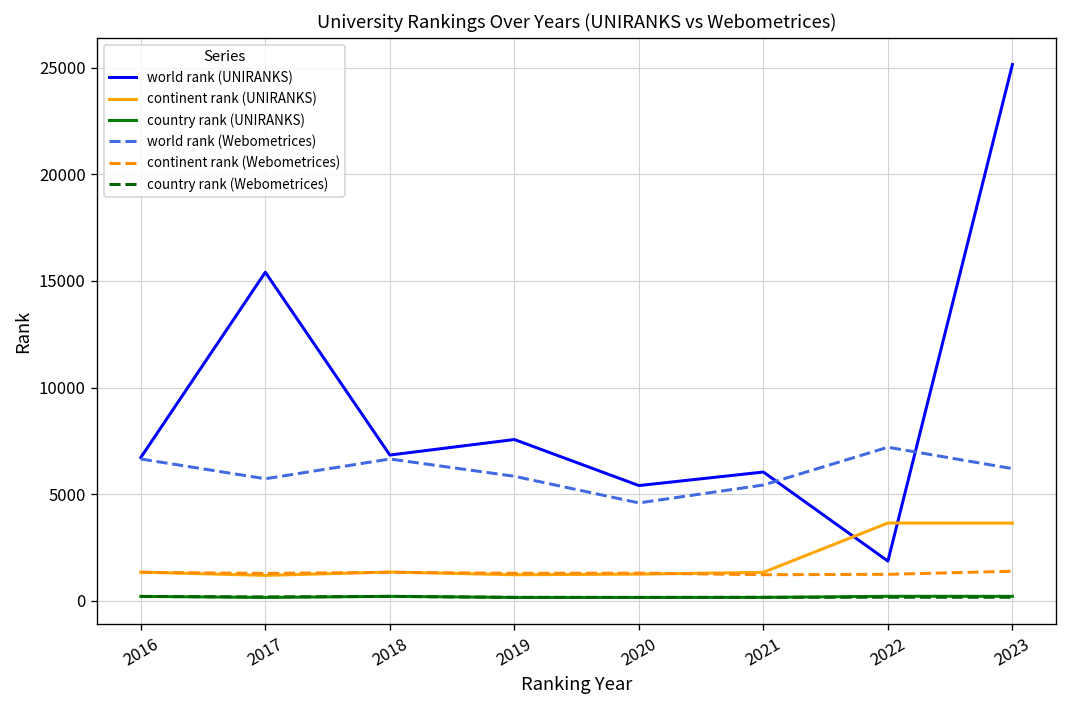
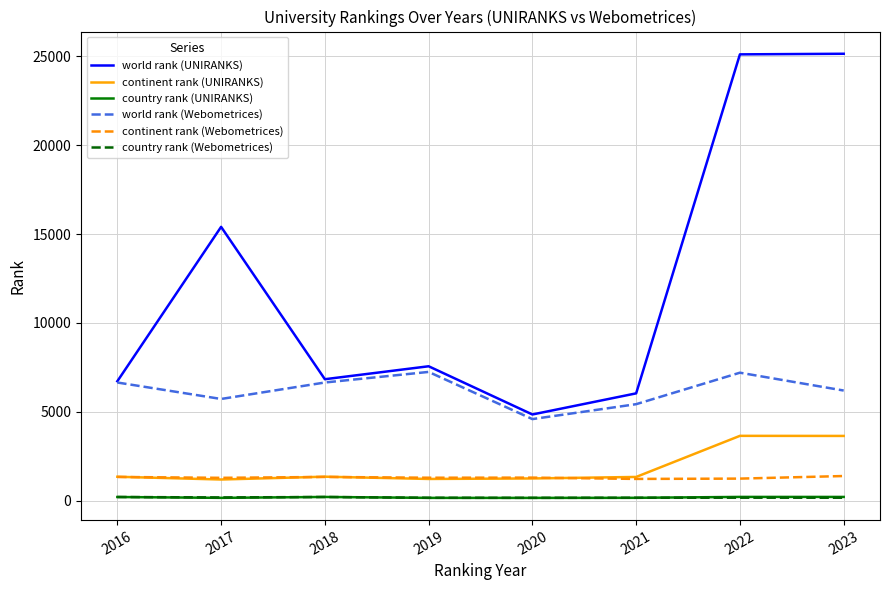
world rank (Webometrices), 2019: 5800 -> 7200
world rank (UNIRANKS), 2020: 5400 -> 4800
world rank (UNIRANKS), 2022: 1900 -> 25100
